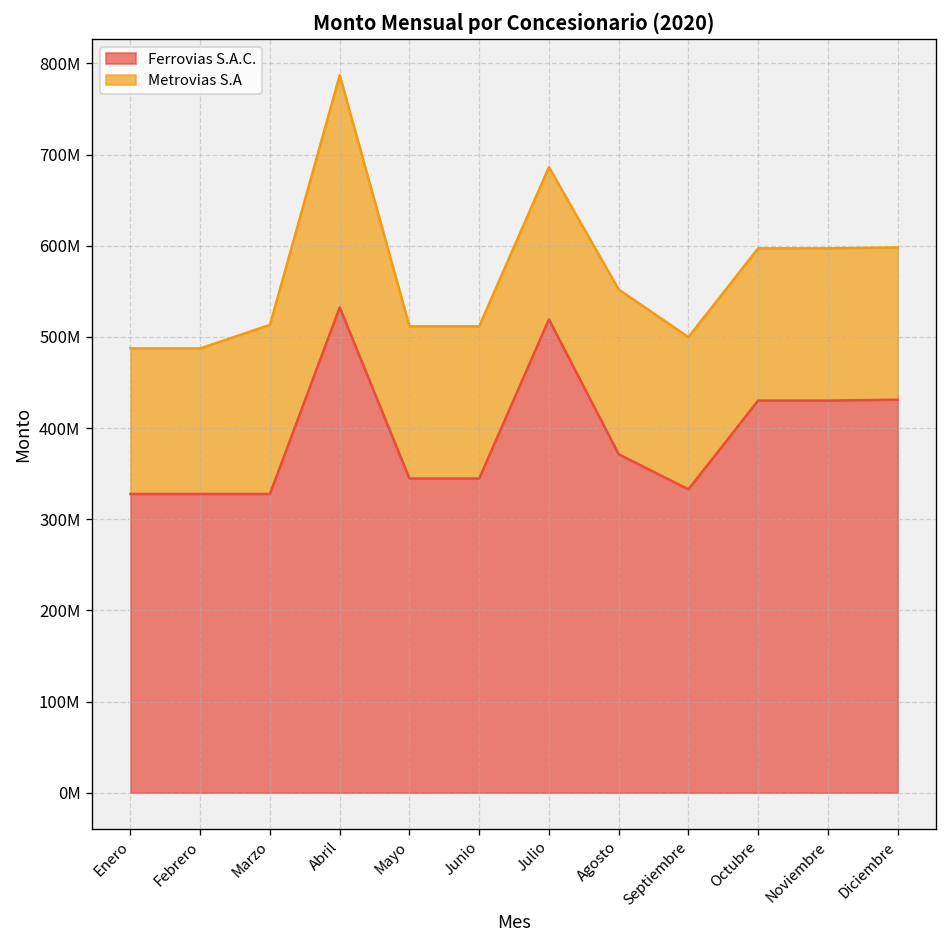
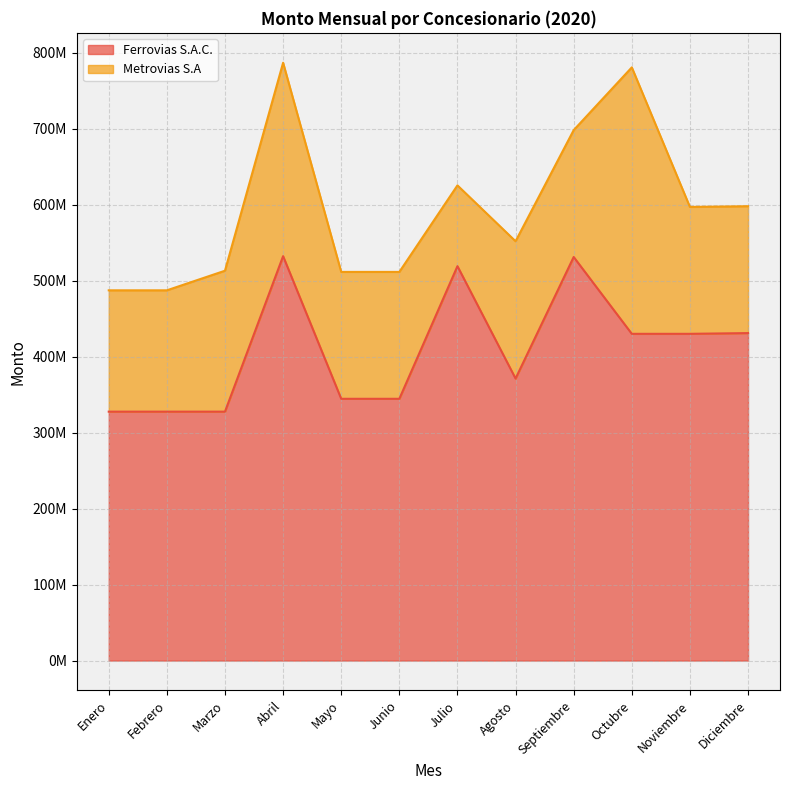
Metrovias S.A, Julio: 170000000 -> 110000000
Ferrovias S.A.C., Septiembre: 330000000 -> 530000000
Metrovias S.A, Octubre: 170000000 -> 350000000
